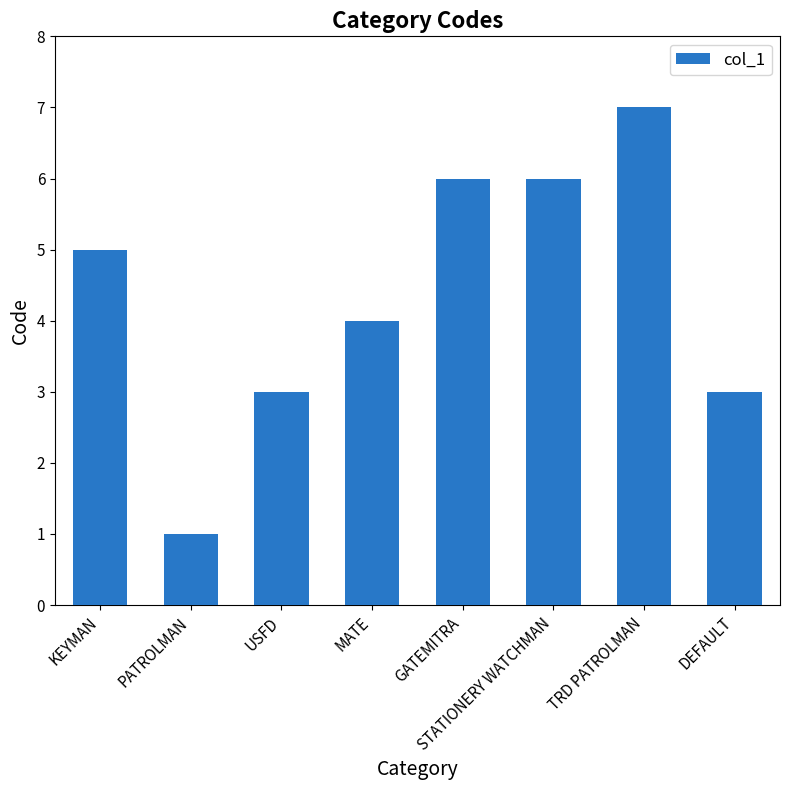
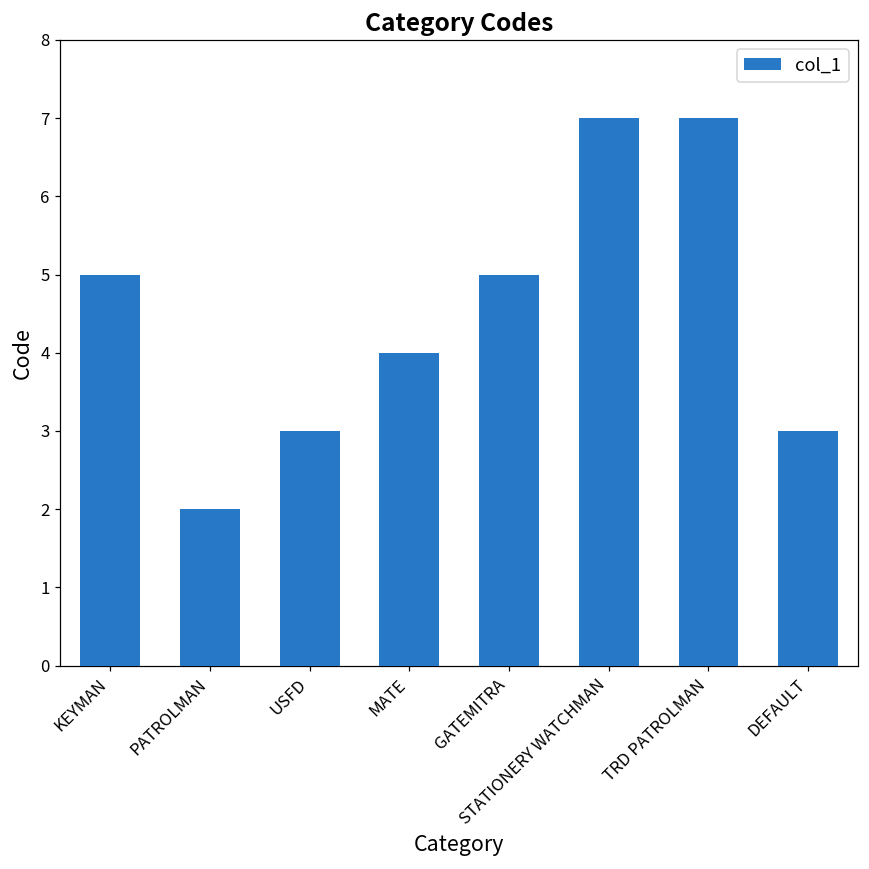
PATROLMAN: 1 -> 2
GATEMITRA: 6 -> 5
STATIONERY WATCHMAN: 6 -> 7
